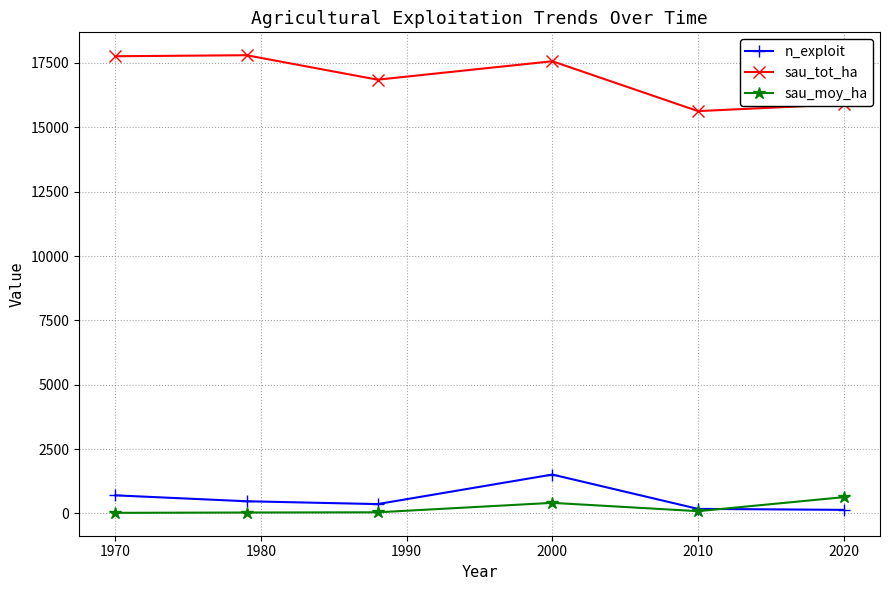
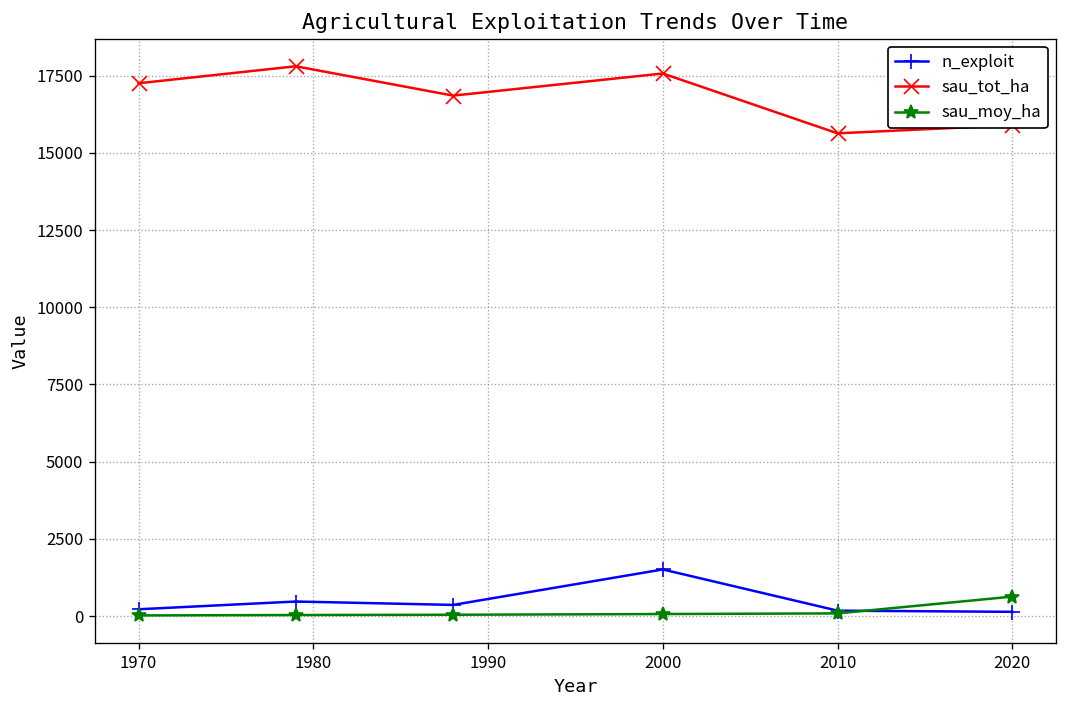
n_exploit, 1970: 700 -> 200
sau_tot_ha, 1970: 17800 -> 17300
sau_moy_ha, 2000: 400 -> 100
